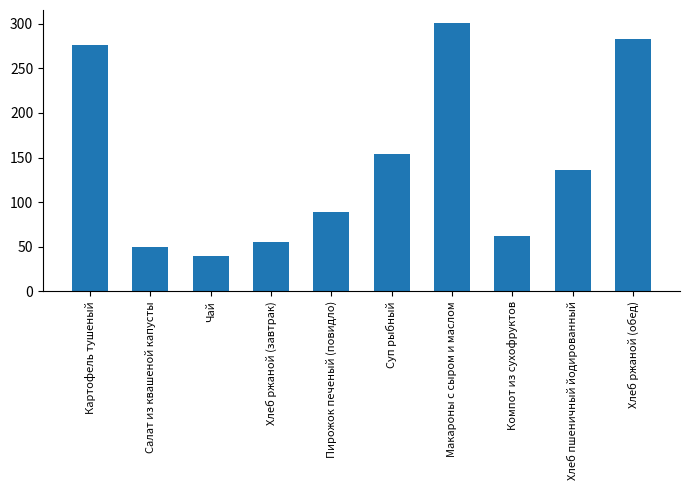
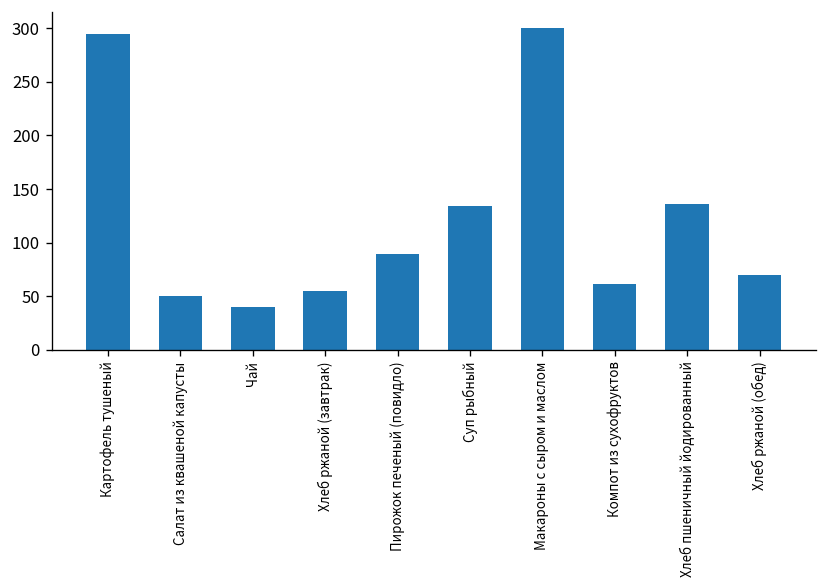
Картофель тушеный: 280 -> 300
Суп рыбный: 150 -> 130
Хлеб ржаной (обед): 280 -> 70
